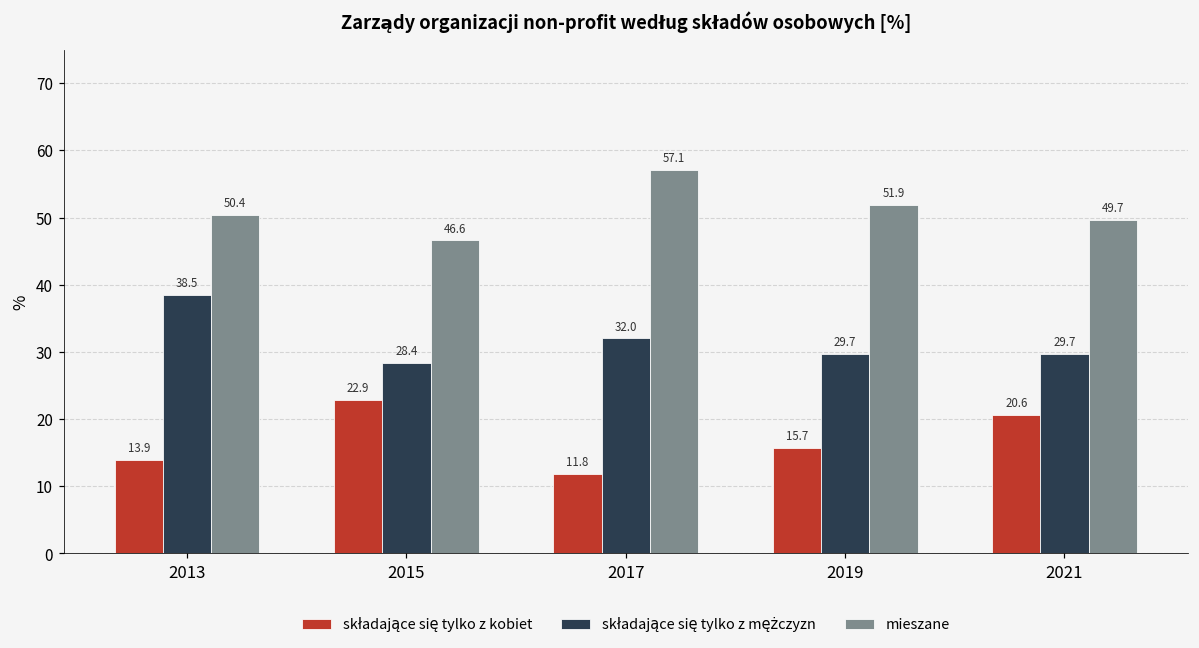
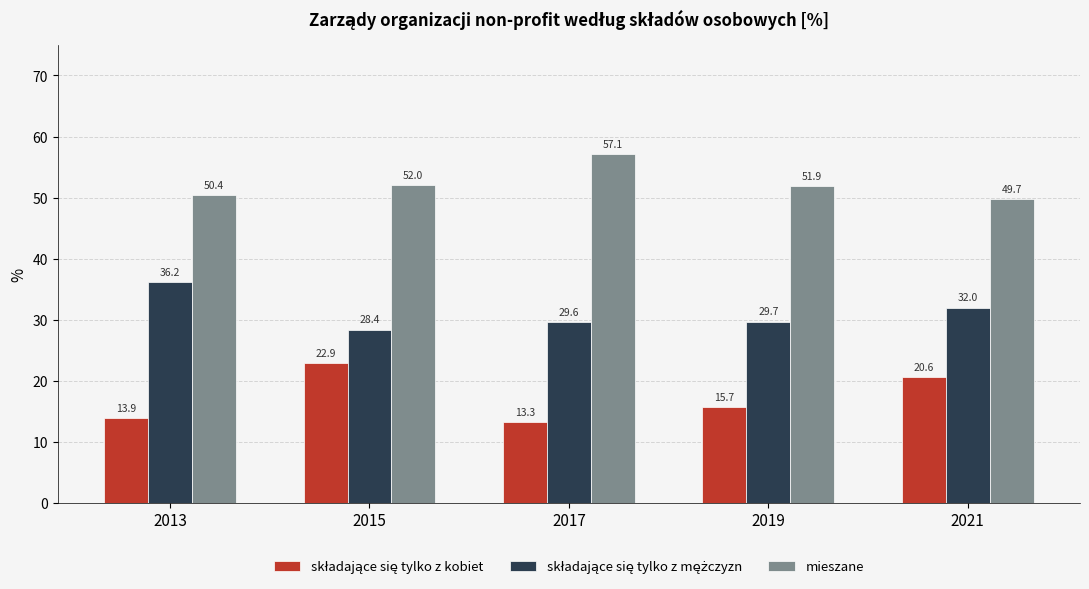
składające się tylko z mężczyzn, 2013: 38.5 -> 36.2
mieszane, 2015: 46.6 -> 52.0
składające się tylko z kobiet, 2017: 11.8 -> 13.3
składające się tylko z mężczyzn, 2017: 32.0 -> 29.6
składające się tylko z mężczyzn, 2021: 29.7 -> 32.0
